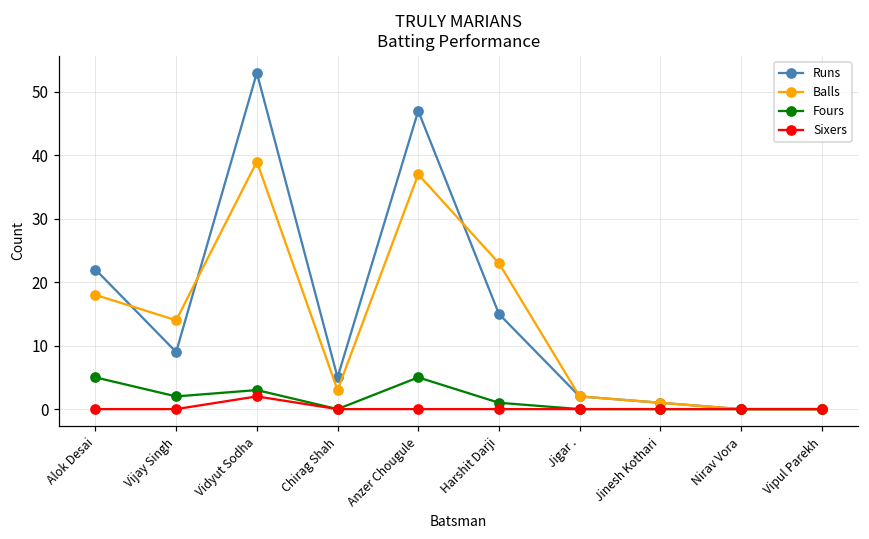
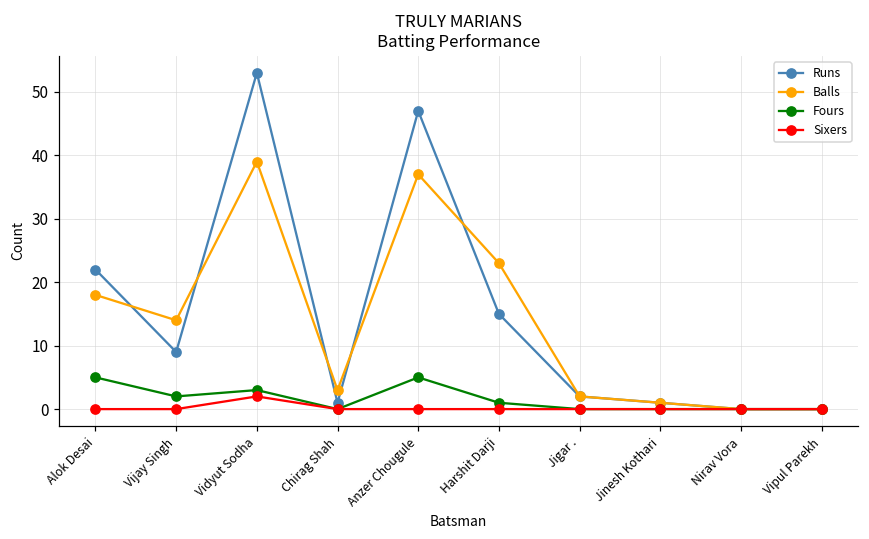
Runs, Chirag Shah: 5 -> 1
